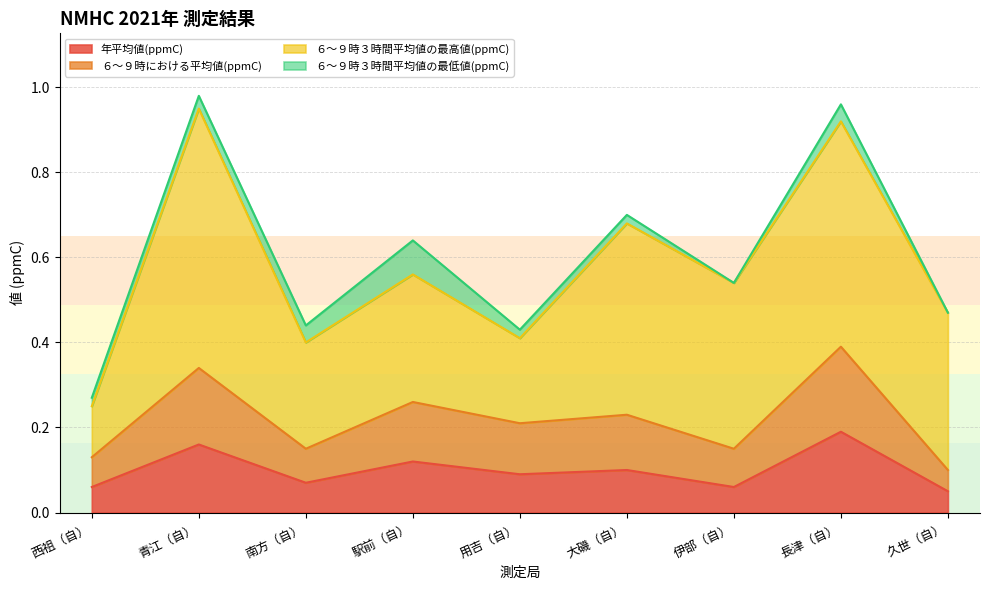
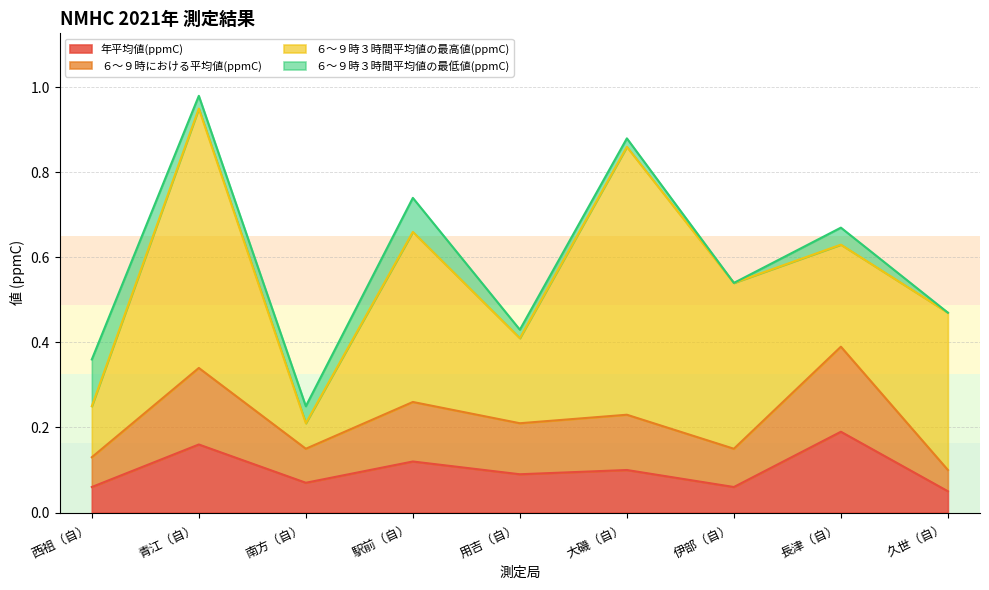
６～９時３時間平均値の最低値(ppmC), 西祖（自）: 0.02 -> 0.11
６～９時３時間平均値の最高値(ppmC), 南方（自）: 0.25 -> 0.06
６～９時３時間平均値の最高値(ppmC), 駅前（自）: 0.3 -> 0.4
６～９時３時間平均値の最高値(ppmC), 大磯（自）: 0.45 -> 0.63
６～９時３時間平均値の最高値(ppmC), 長津（自）: 0.53 -> 0.24
